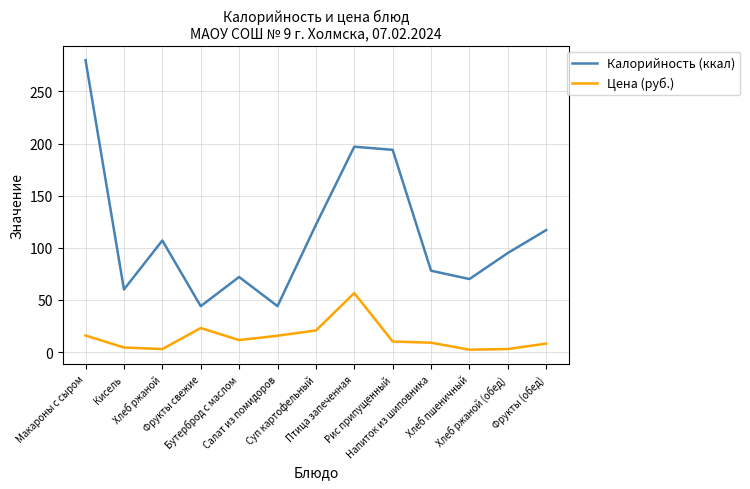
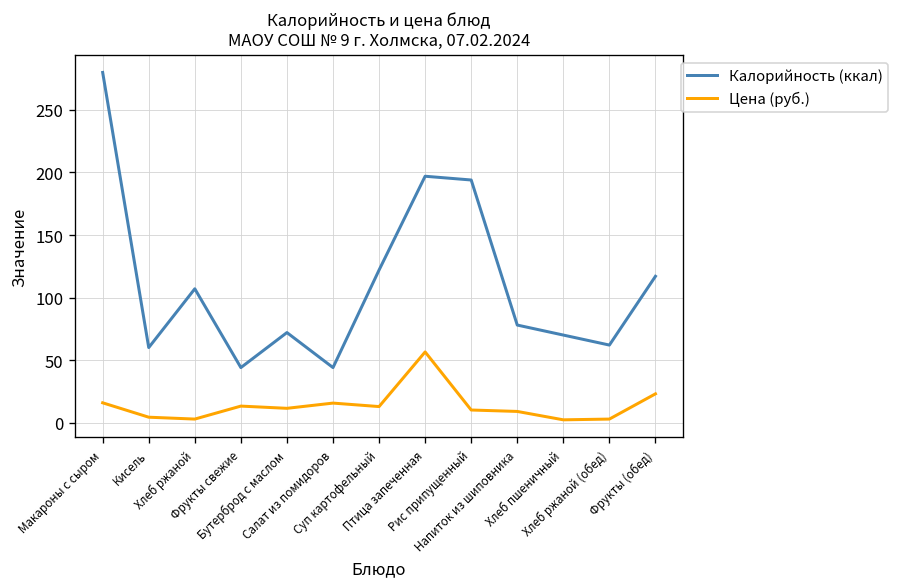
Цена (руб.), Фрукты свежие: 23 -> 13
Цена (руб.), Суп картофельный: 21 -> 13
Калорийность (ккал), Хлеб ржаной (обед): 95 -> 62
Цена (руб.), Фрукты (обед): 8 -> 23
